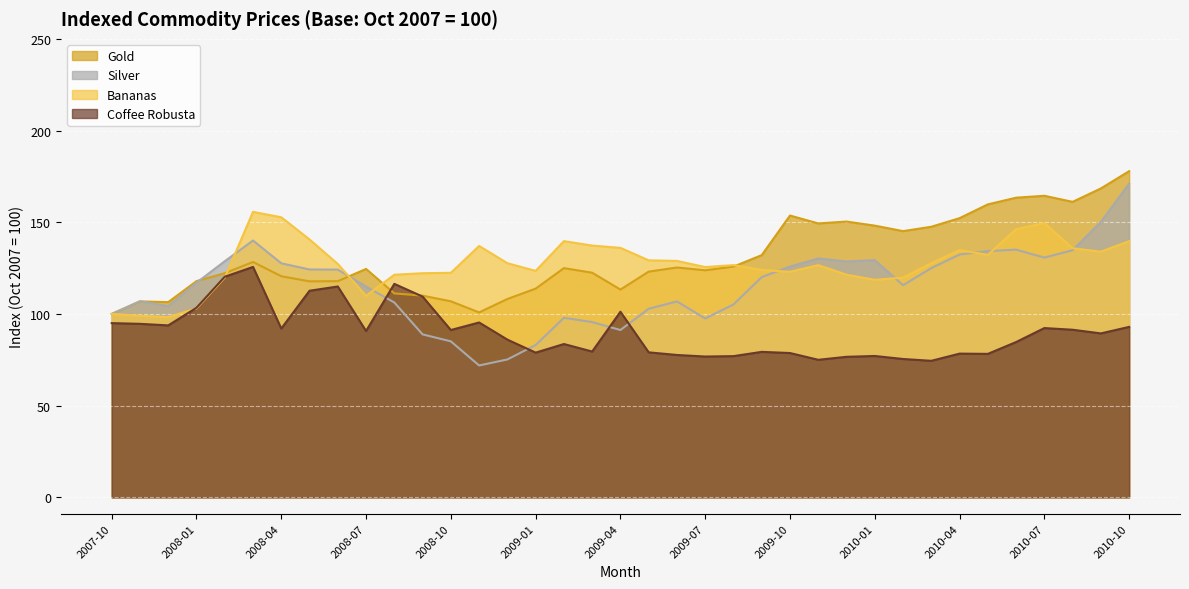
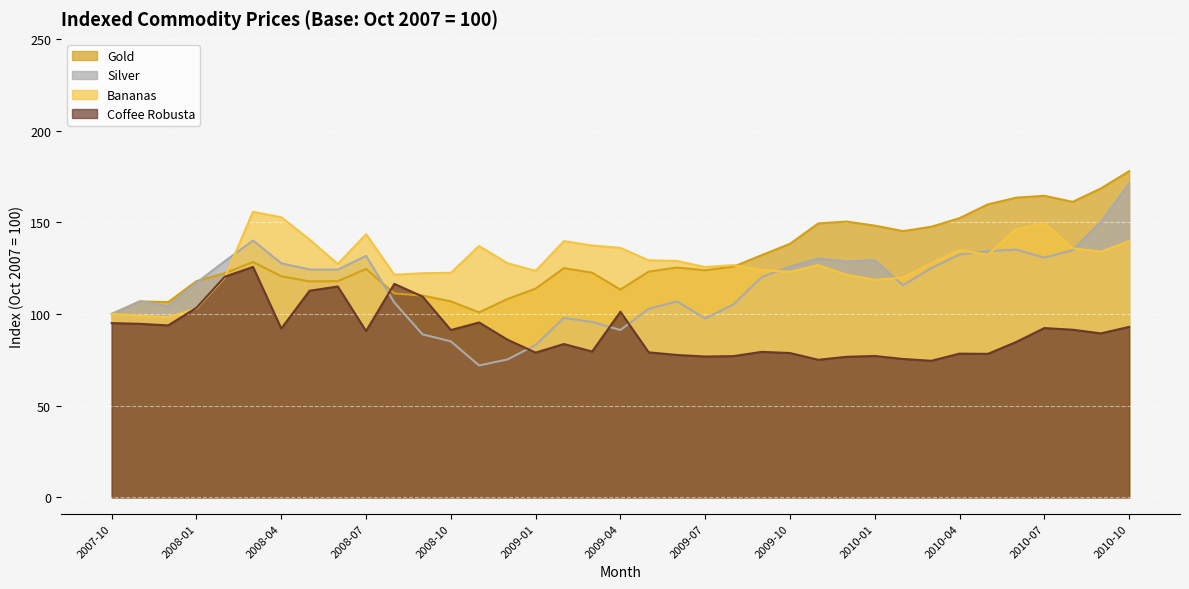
Silver, 2008-07: 115 -> 132
Bananas, 2008-07: 110 -> 143
Gold, 2009-10: 154 -> 138
